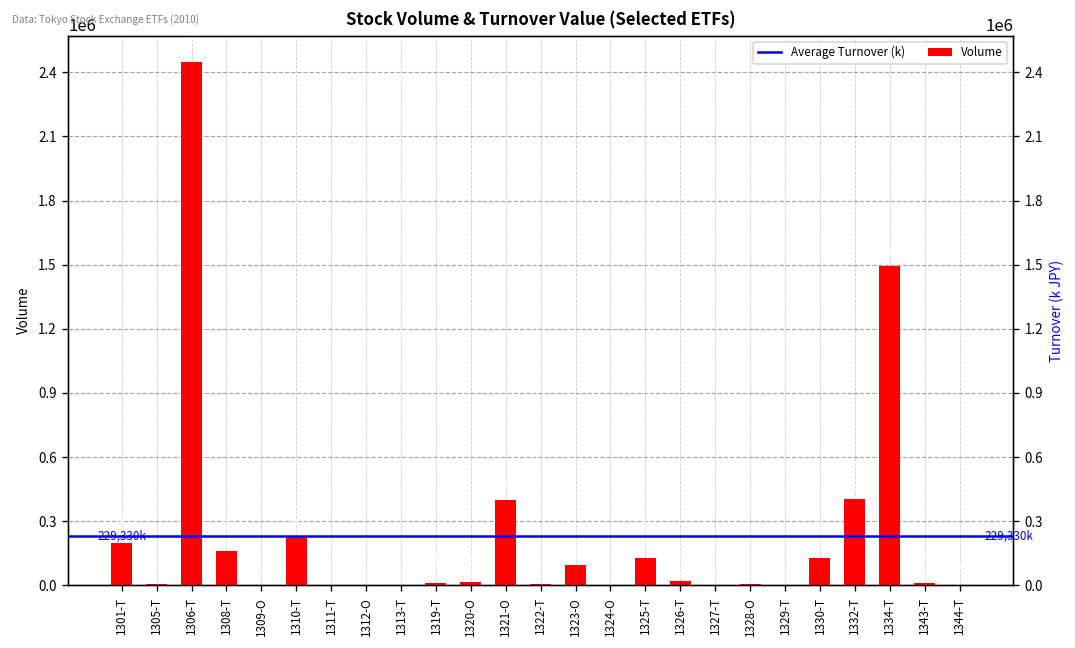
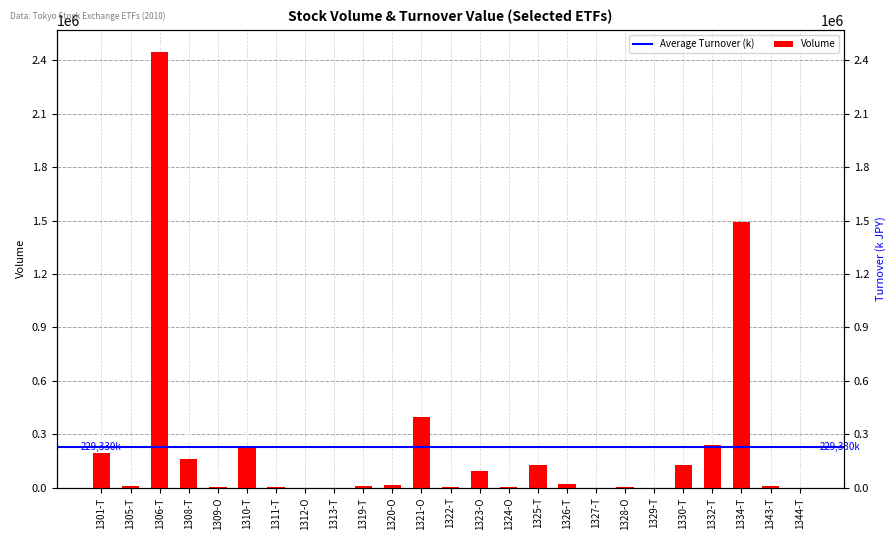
Volume, 1332-T: 410000 -> 240000
